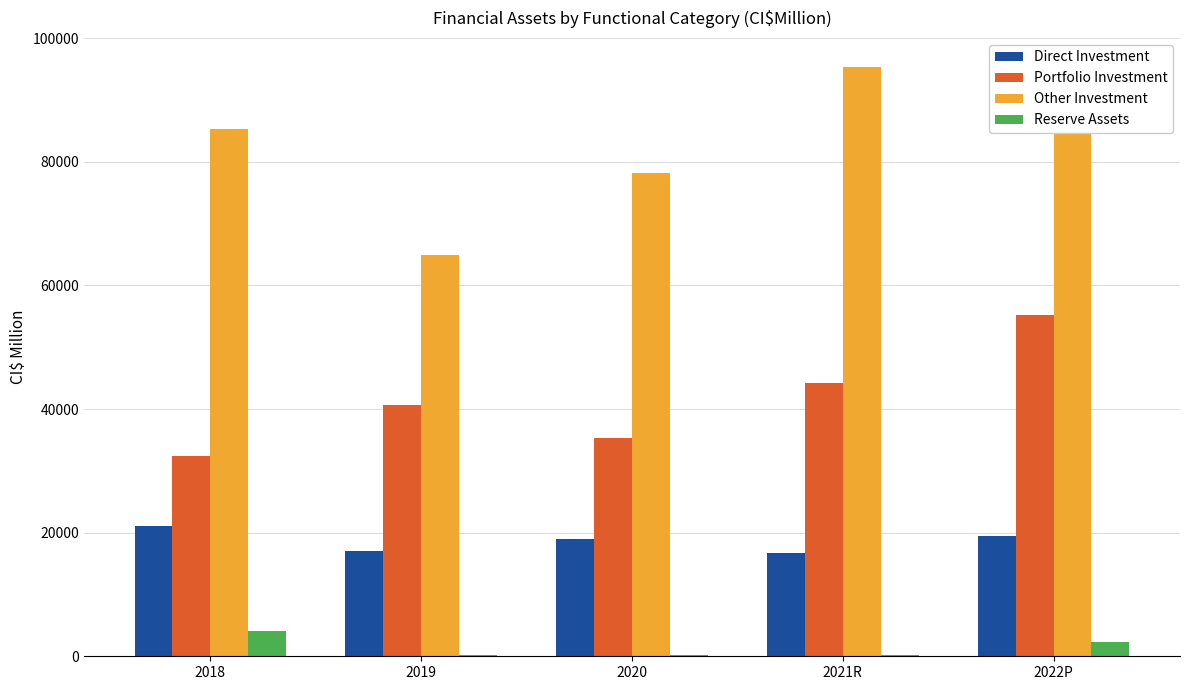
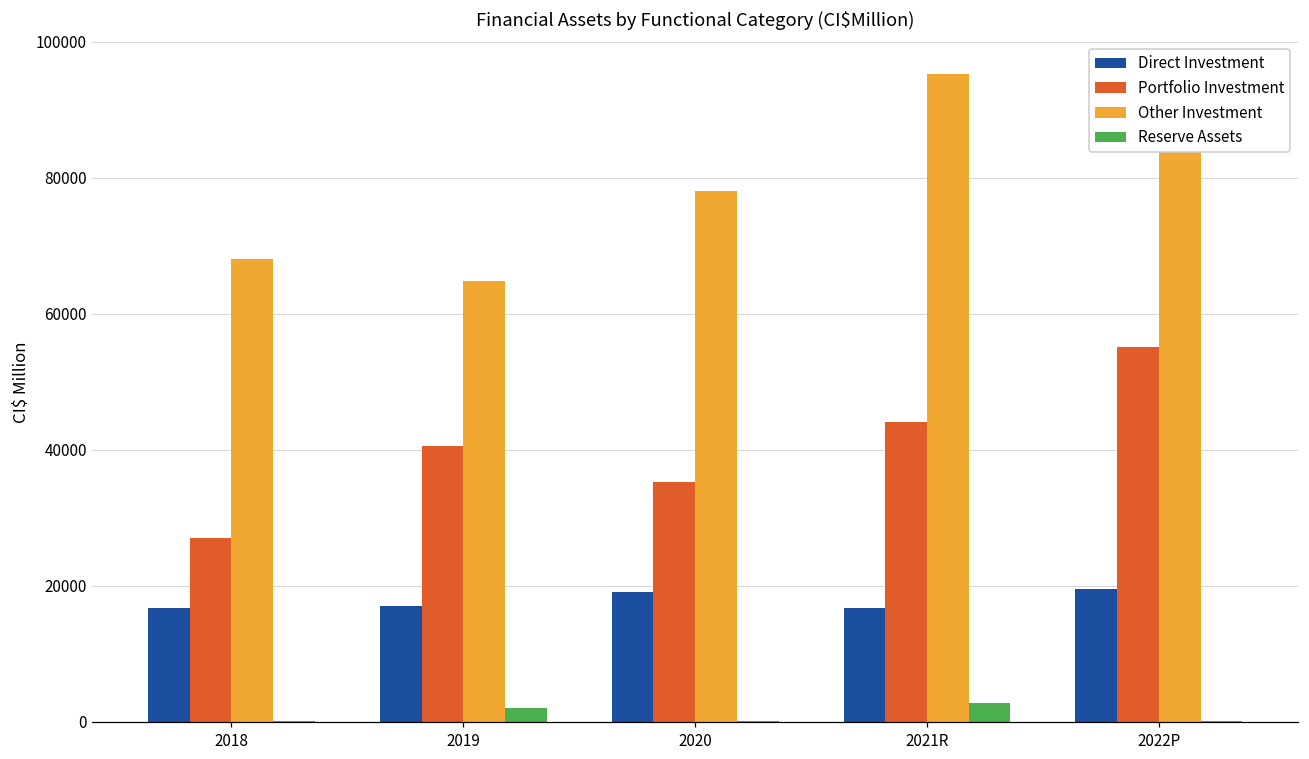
Direct Investment, 2018: 21000 -> 17000
Portfolio Investment, 2018: 32000 -> 27000
Other Investment, 2018: 85000 -> 68000
Reserve Assets, 2018: 4000 -> 0
Reserve Assets, 2019: 0 -> 2000
Reserve Assets, 2021R: 0 -> 3000
Reserve Assets, 2022P: 2000 -> 0
